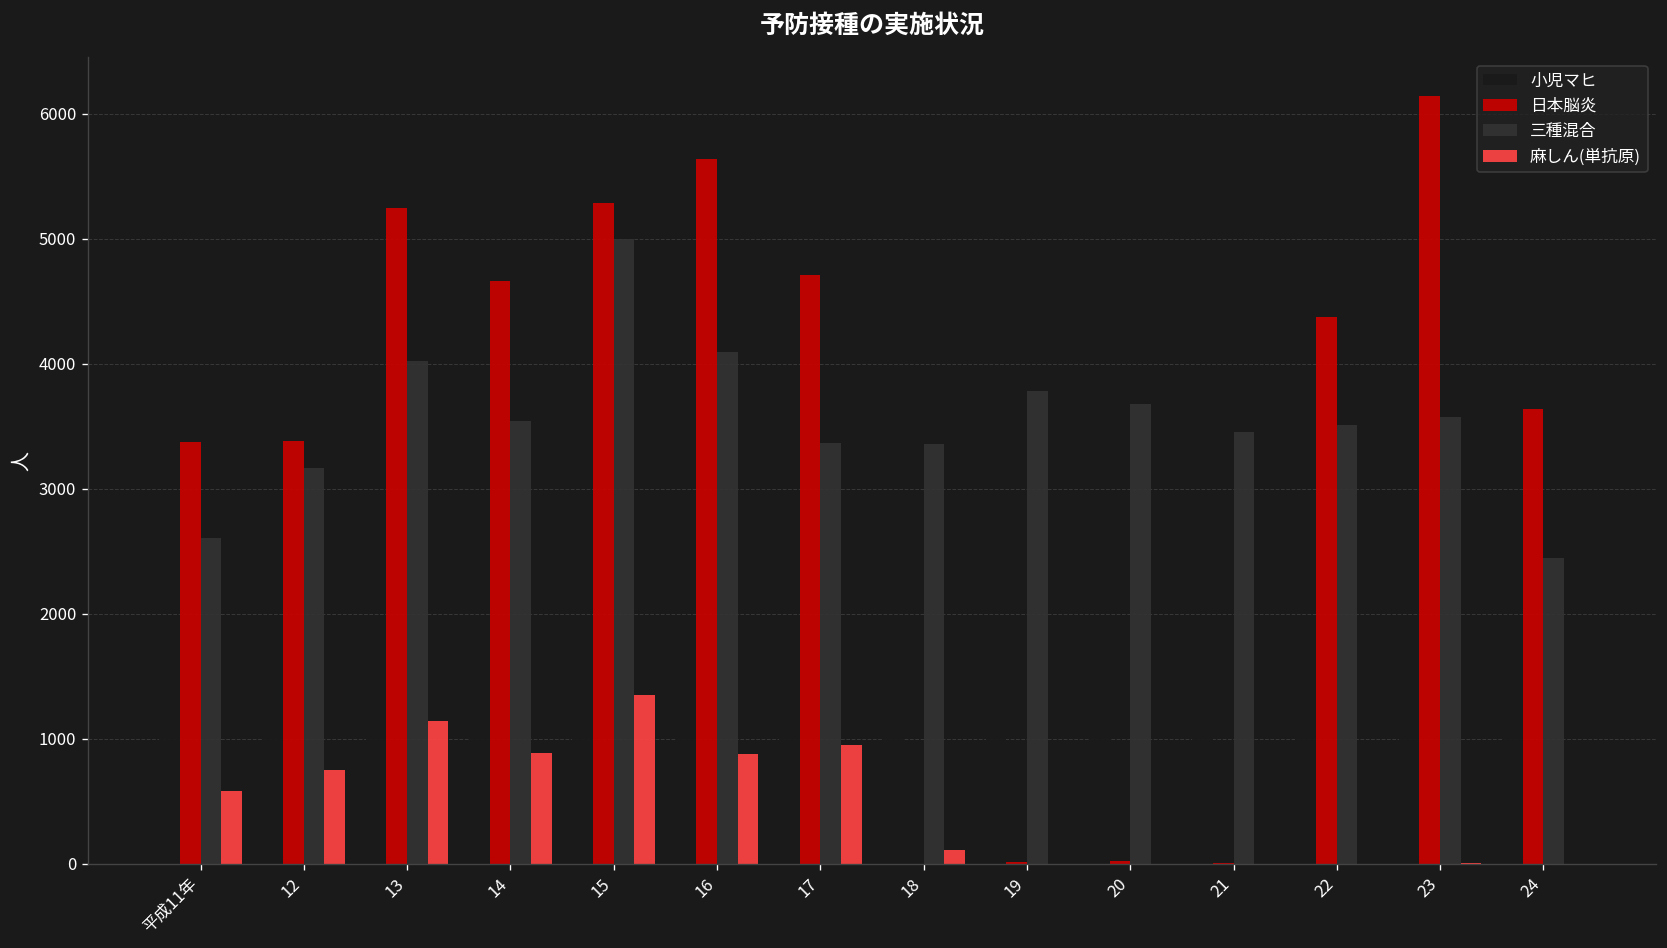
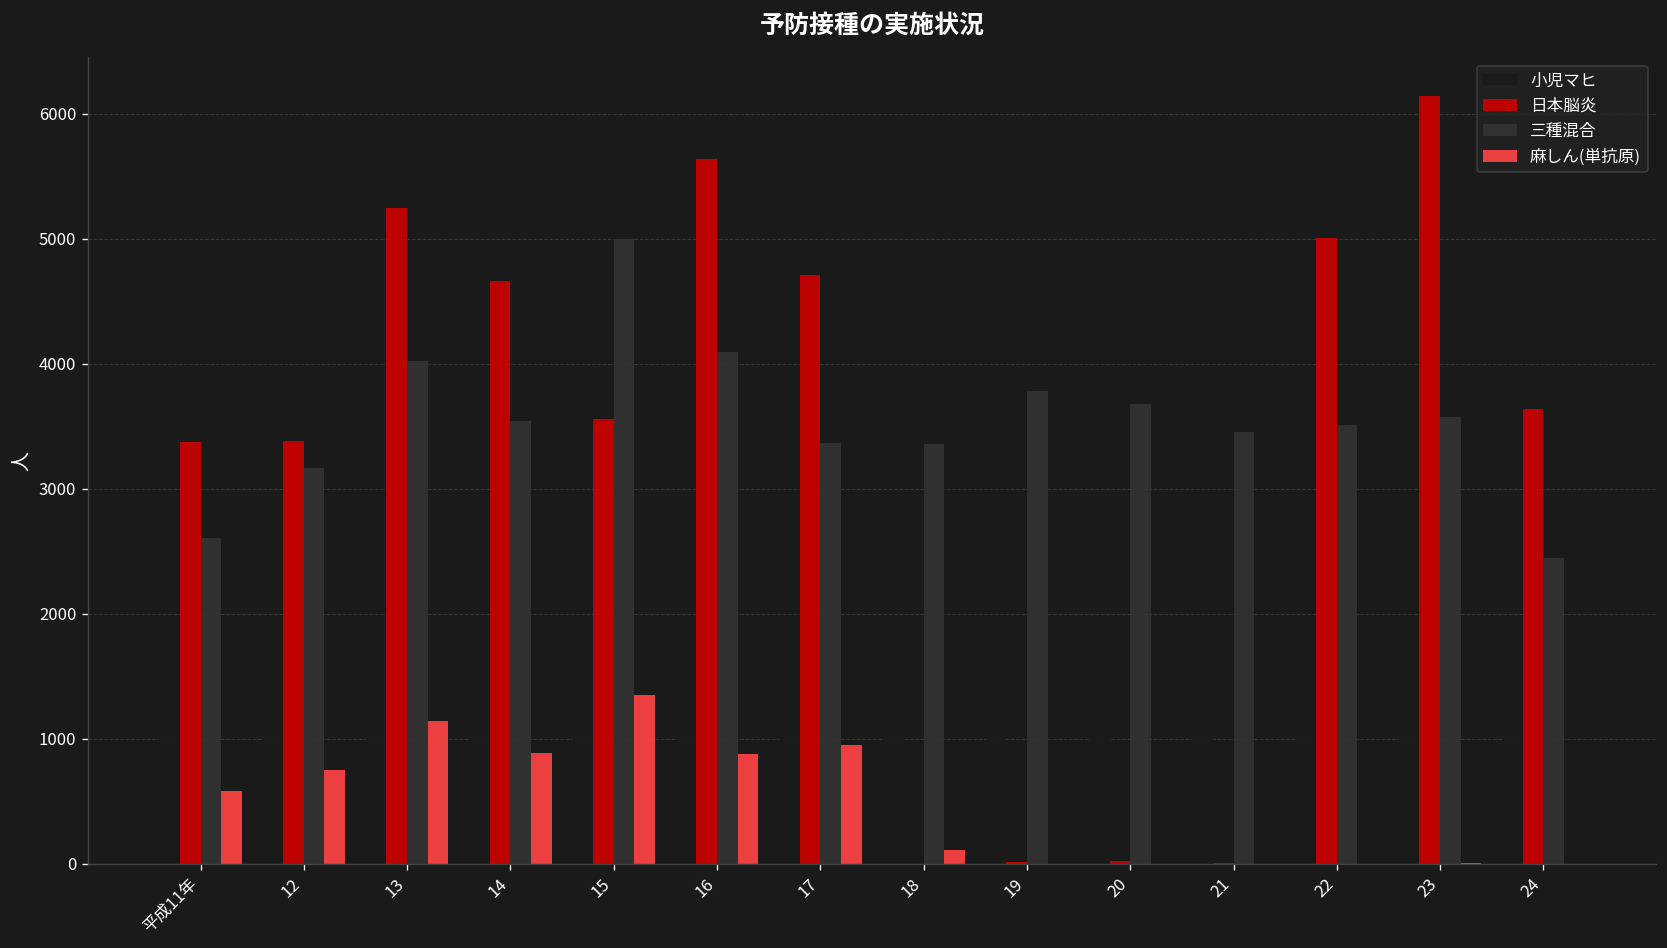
日本脳炎, 15: 5290 -> 3560
日本脳炎, 22: 4380 -> 5000
